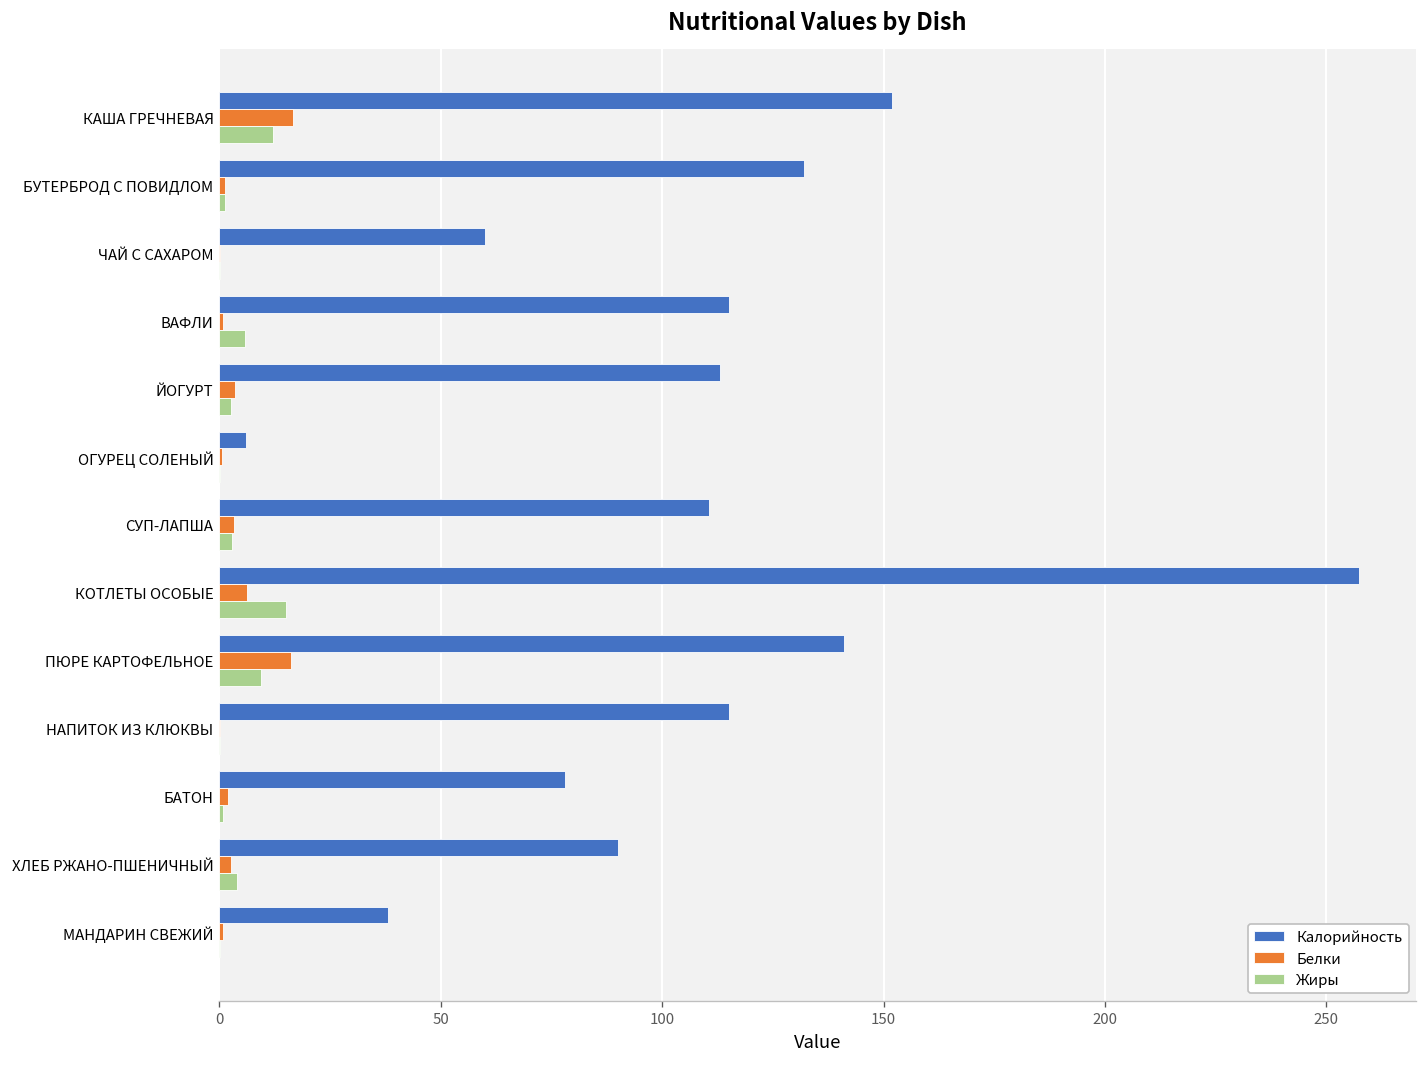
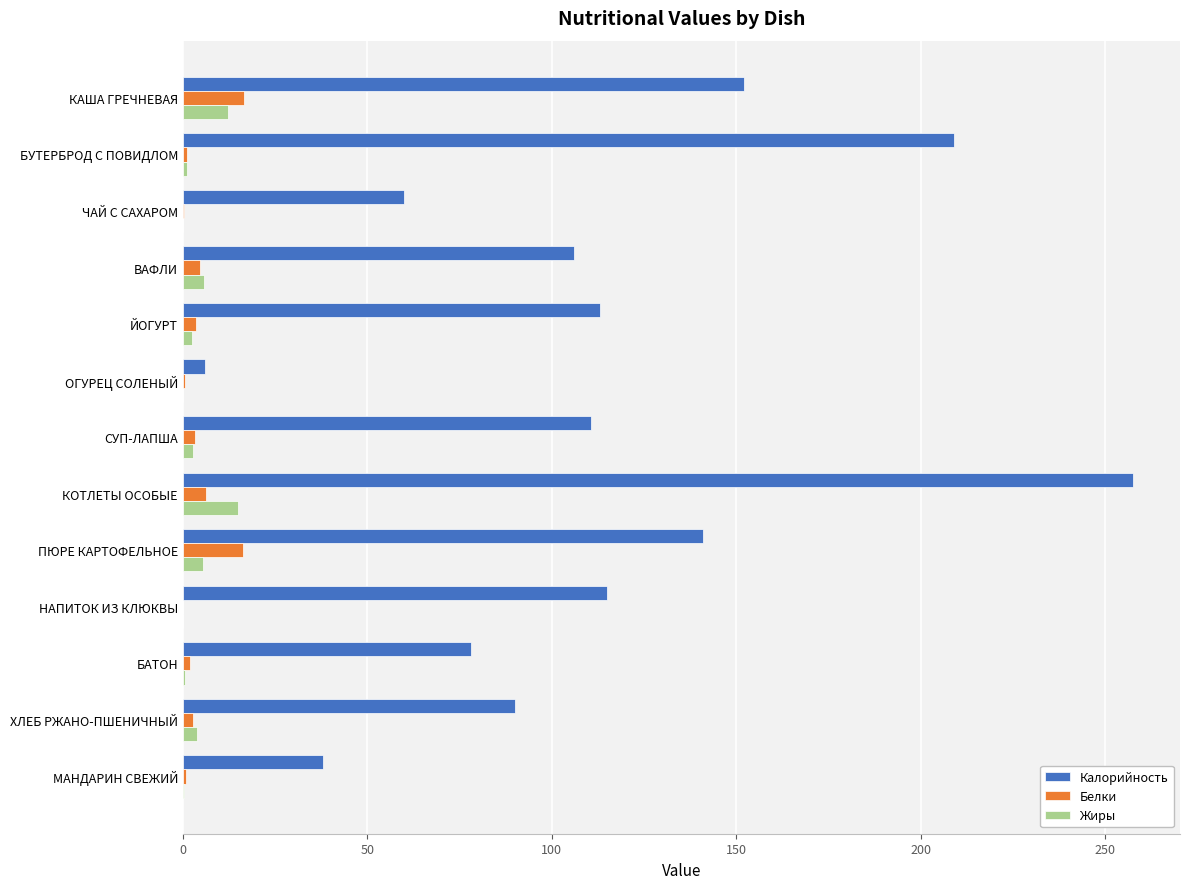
Калорийность, БУТЕРБРОД С ПОВИДЛОМ: 132 -> 209
Калорийность, ВАФЛИ: 115 -> 106
Белки, ВАФЛИ: 1 -> 5
Жиры, ПЮРЕ КАРТОФЕЛЬНОЕ: 10 -> 5
